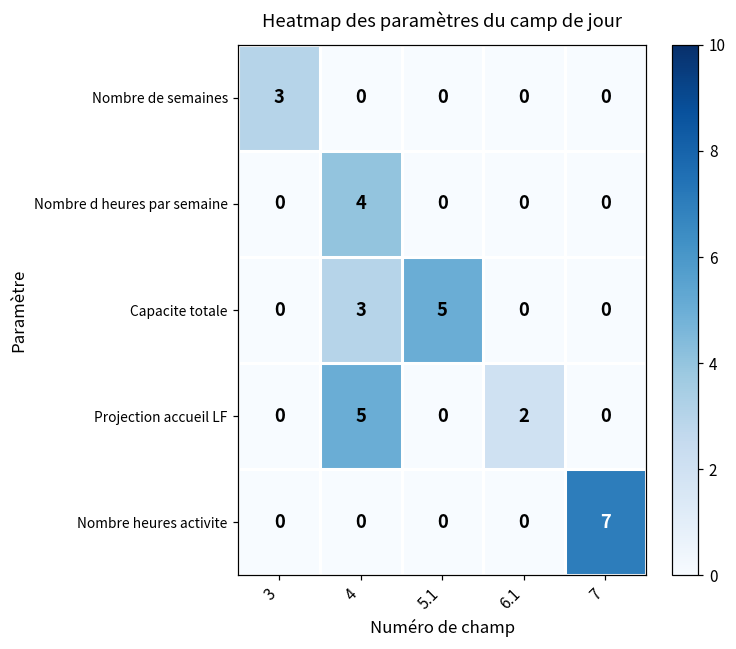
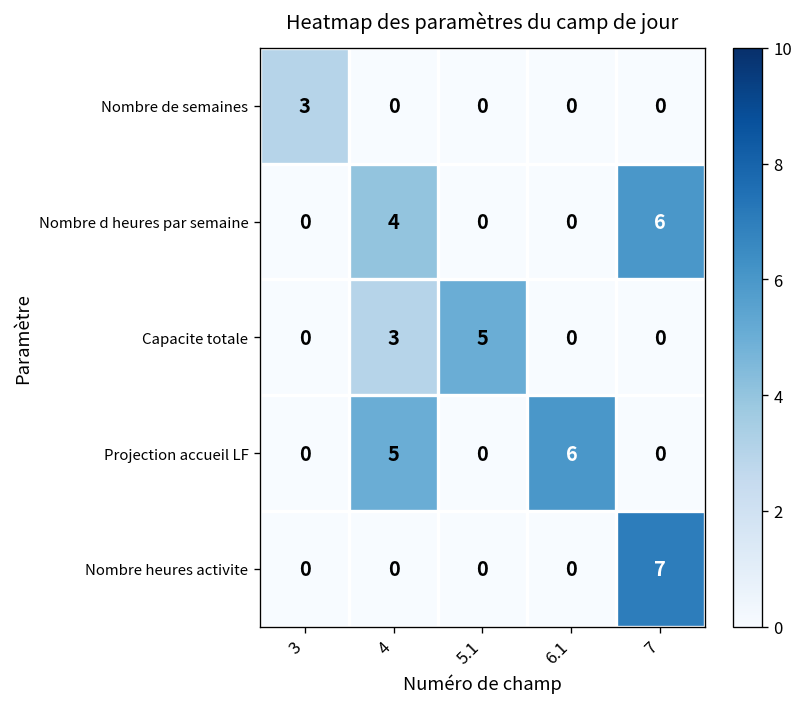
Nombre d heures par semaine, 7: 0 -> 6
Projection accueil LF, 6.1: 2 -> 6
